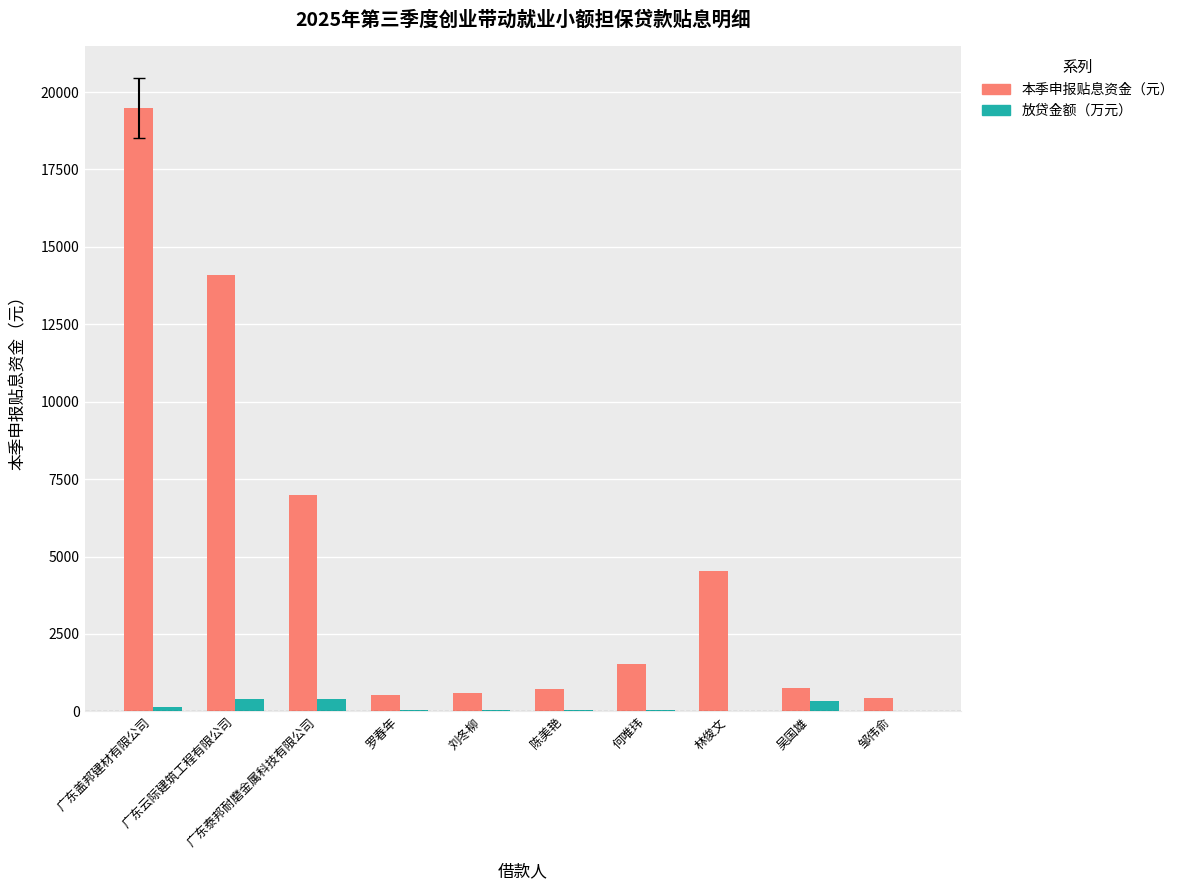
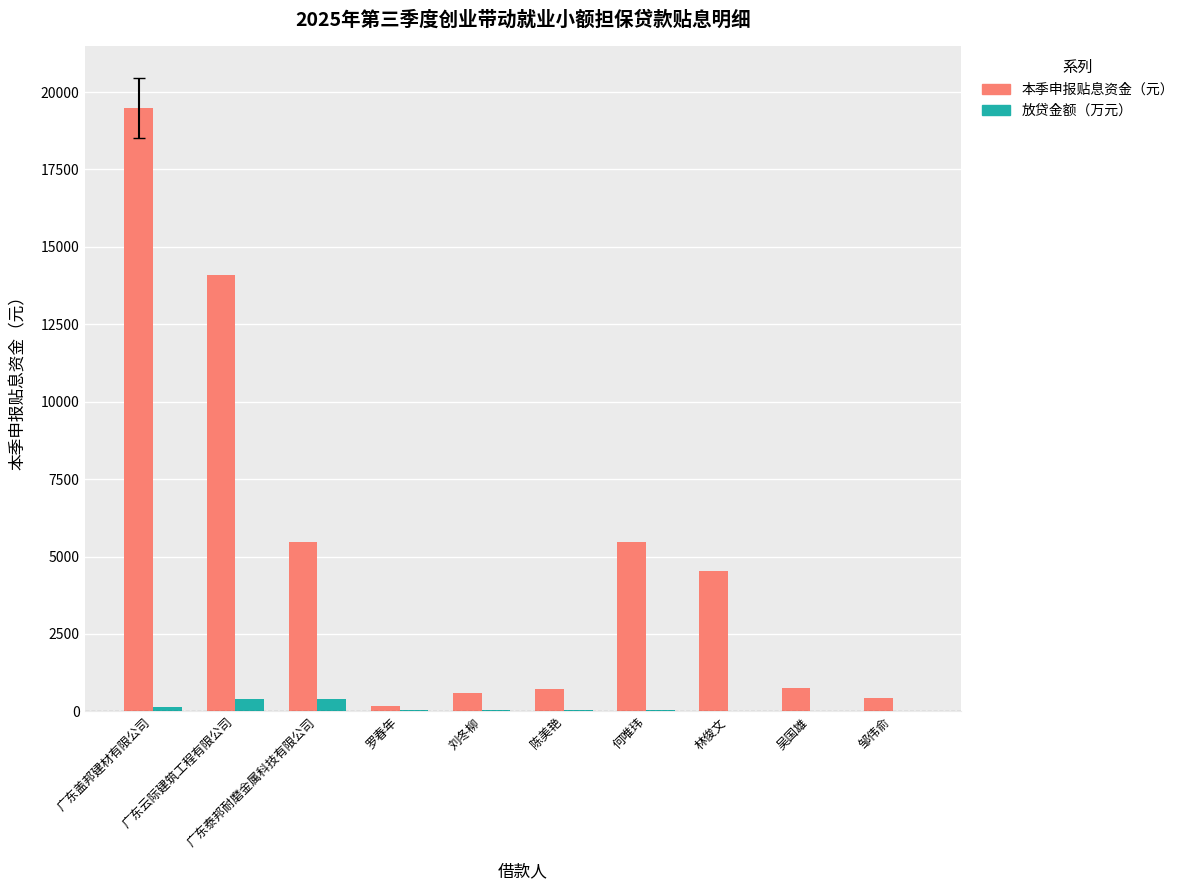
本季申报贴息资金（元）, 广东泰邦耐磨金属科技有限公司: 7000 -> 5500
本季申报贴息资金（元）, 罗春年: 500 -> 200
本季申报贴息资金（元）, 何唯玮: 1500 -> 5500
放贷金额（万元）, 吴国雄: 300 -> 0
